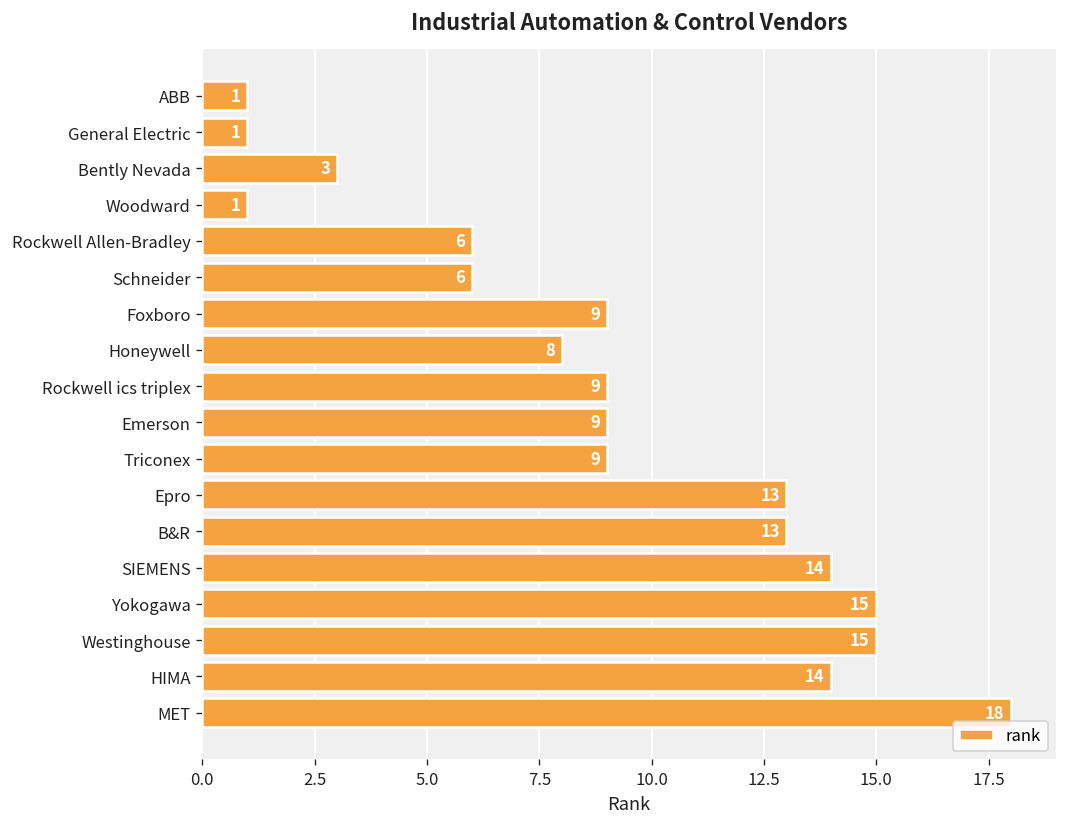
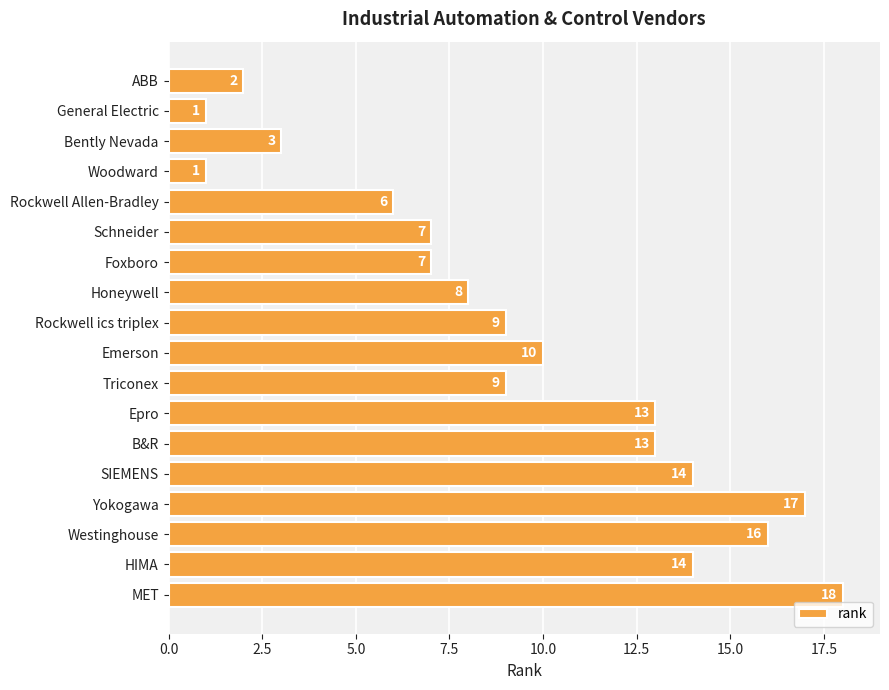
ABB: 1 -> 2
Schneider: 6 -> 7
Foxboro: 9 -> 7
Emerson: 9 -> 10
Yokogawa: 15 -> 17
Westinghouse: 15 -> 16
